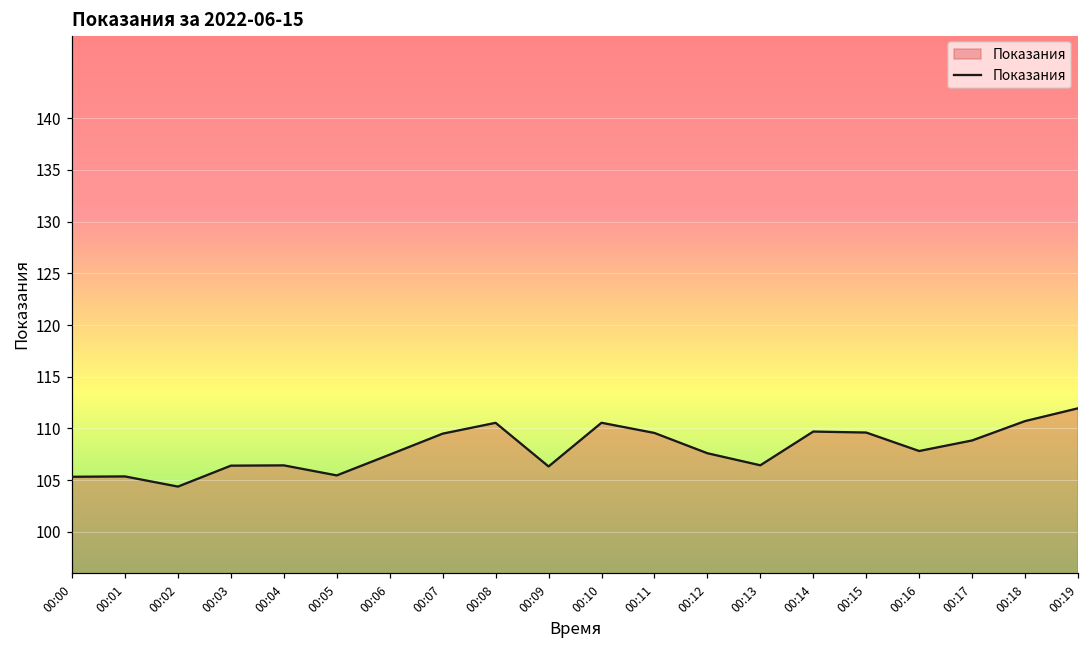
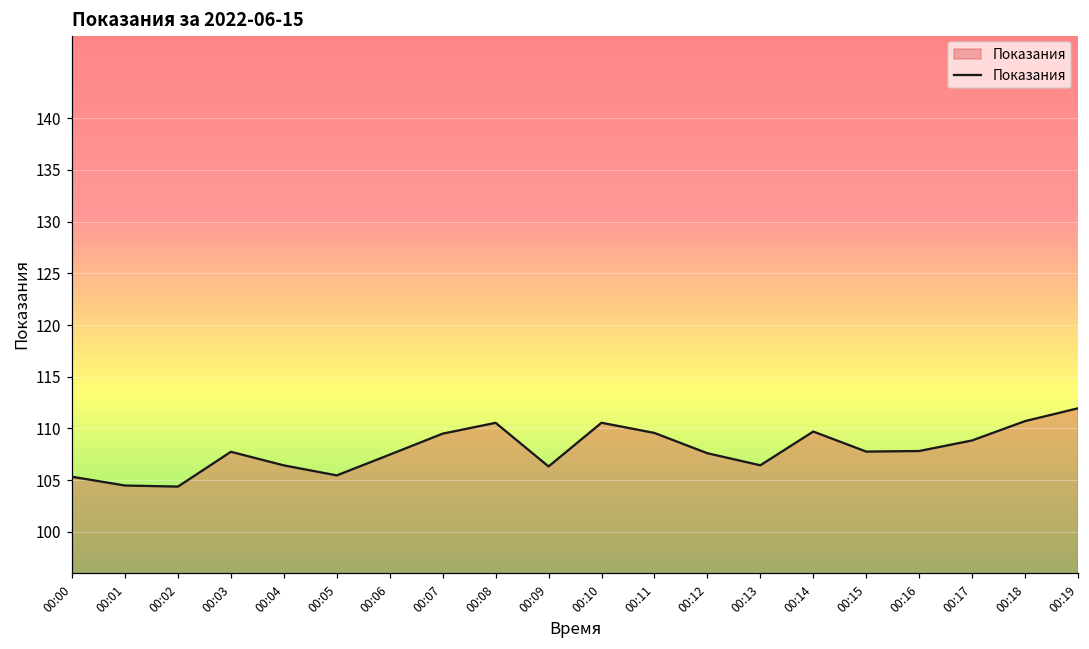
00:01: 105 -> 104
00:03: 106 -> 108
00:15: 110 -> 108
